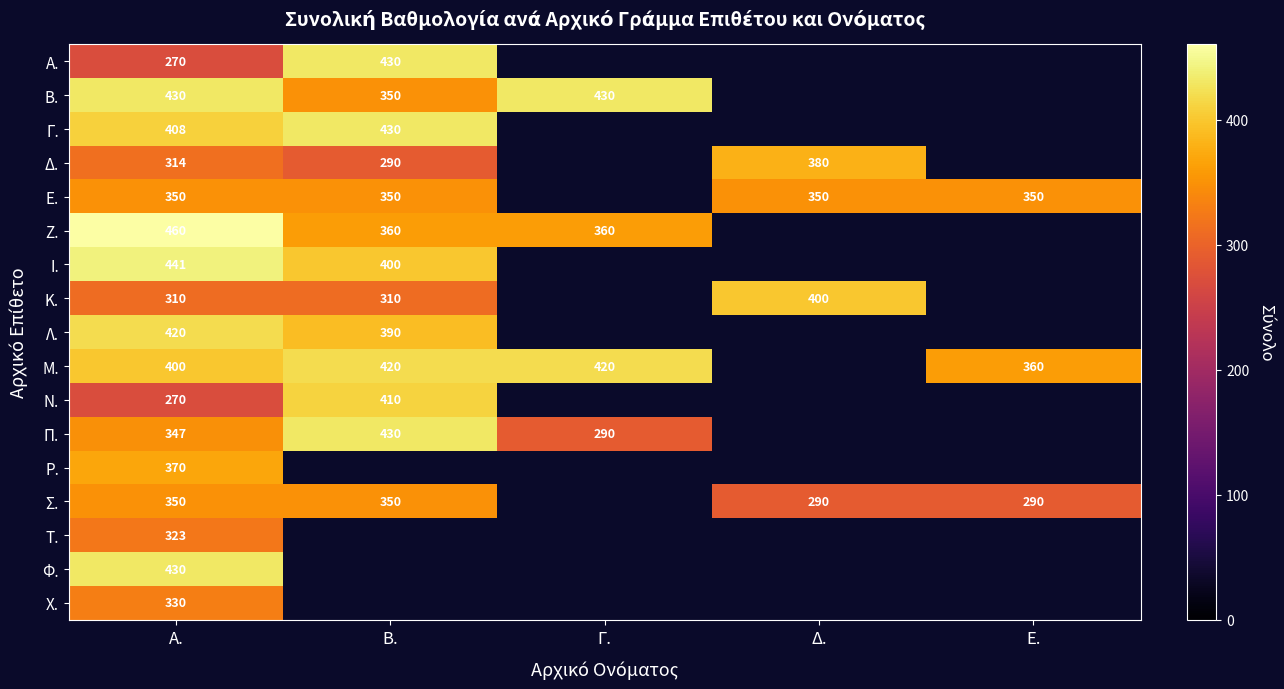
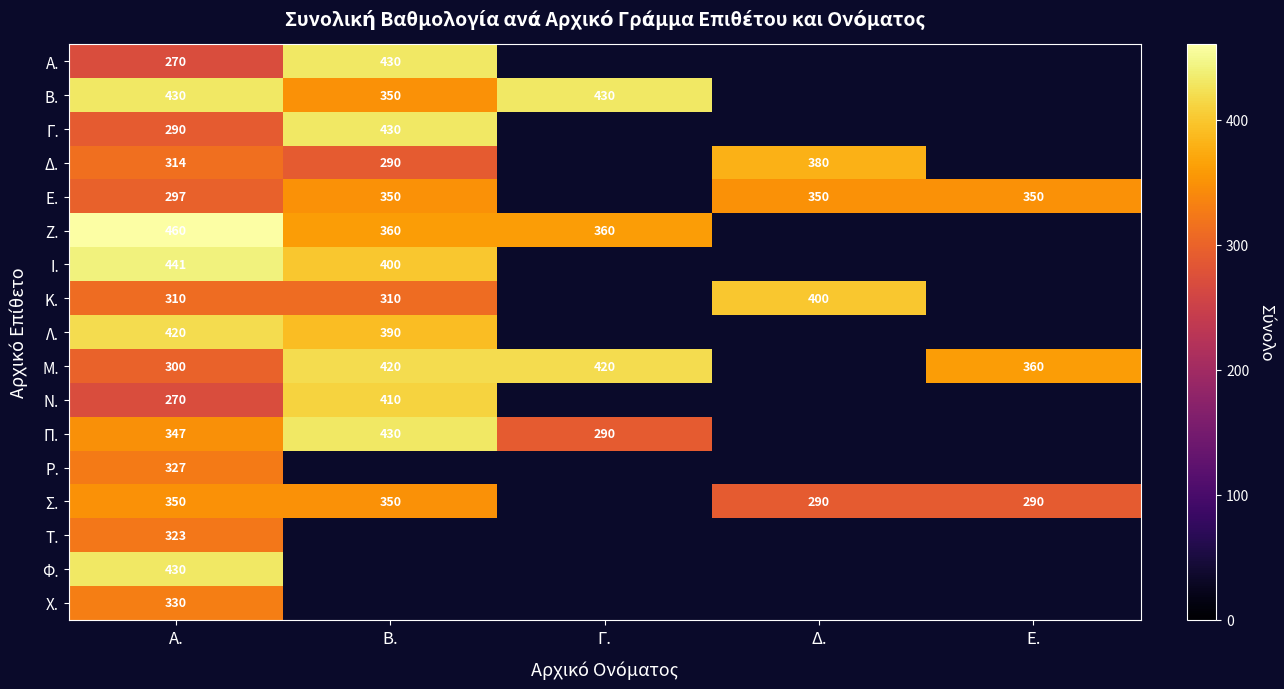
Γ., Α.: 408 -> 290
Ε., Α.: 350 -> 297
Μ., Α.: 400 -> 300
Ρ., Α.: 370 -> 327
